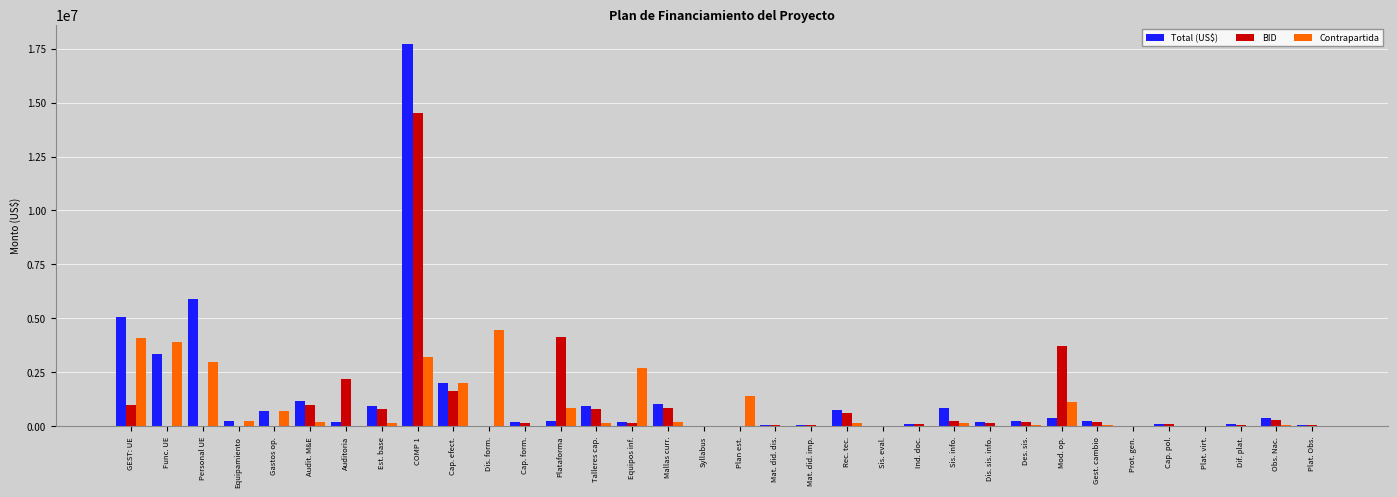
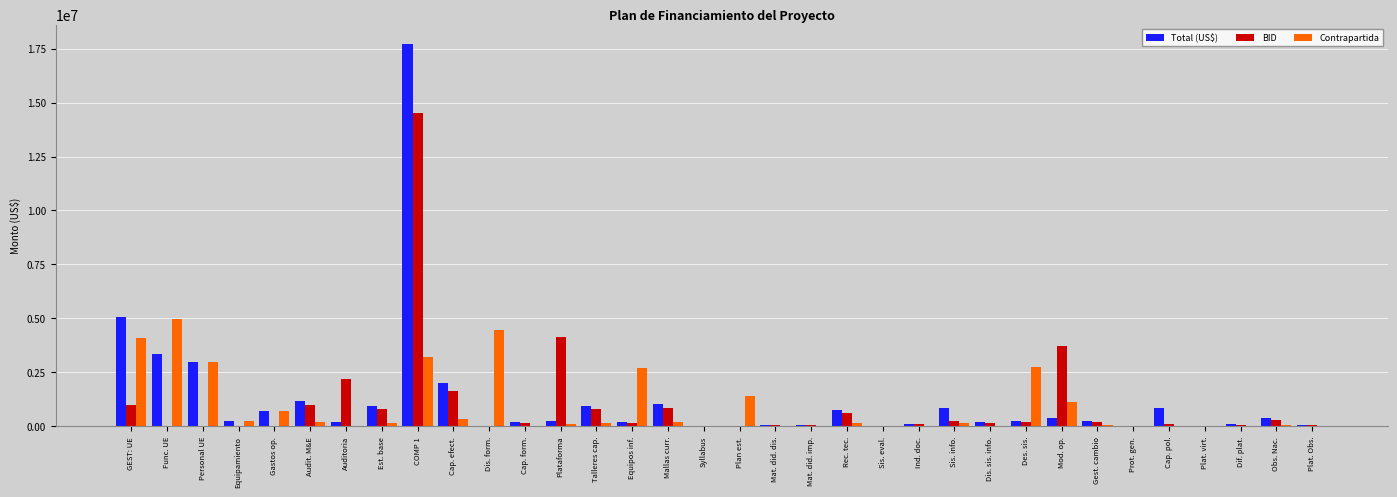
Contrapartida, Func. UE: 3900000 -> 5000000
Total (US$), Personal UE: 5900000 -> 3000000
Contrapartida, Cap. efect.: 2000000 -> 400000
Contrapartida, Plataforma: 900000 -> 100000
Contrapartida, Des. sis.: 0 -> 2700000
Total (US$), Cap. pol.: 100000 -> 800000
